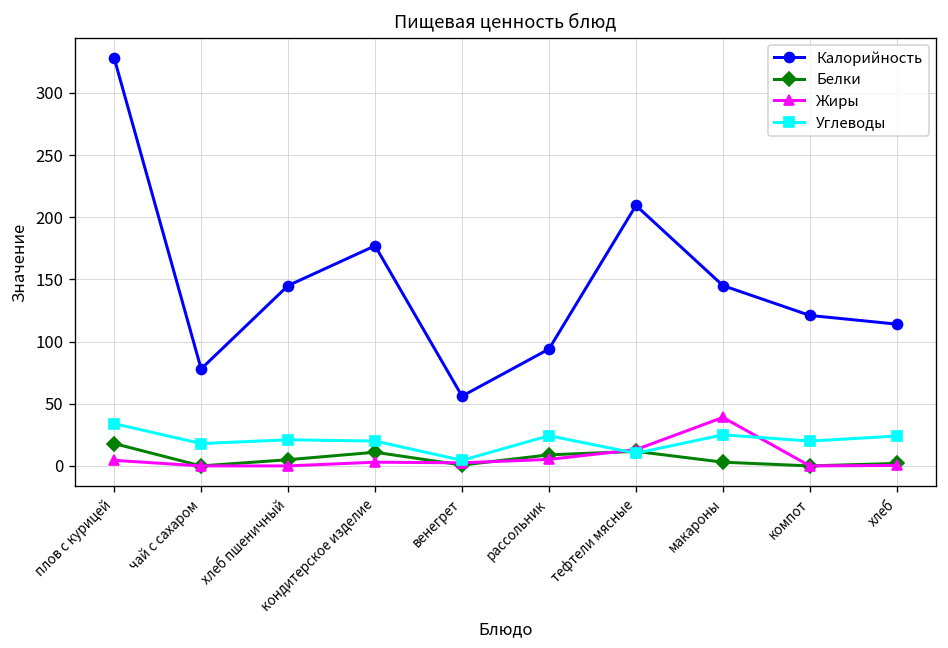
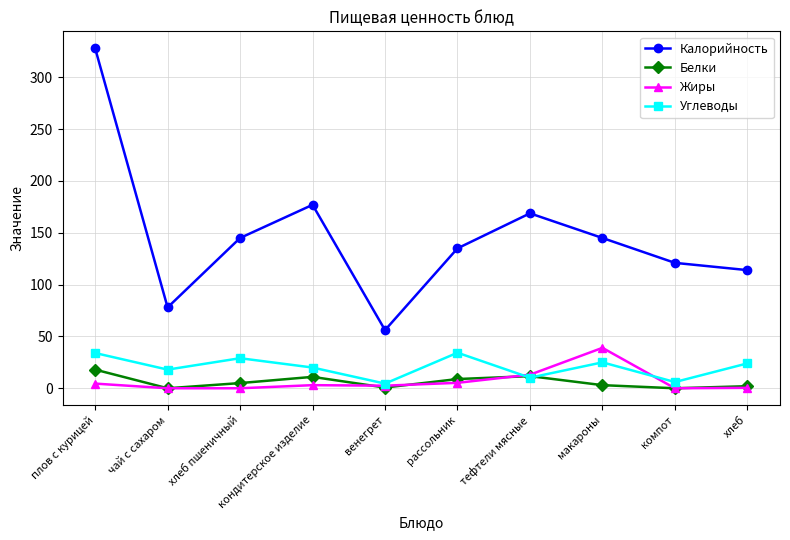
Углеводы, хлеб пшеничный: 21 -> 29
Калорийность, рассольник: 94 -> 135
Углеводы, рассольник: 24 -> 34
Калорийность, тефтели мясные: 209 -> 169
Углеводы, компот: 20 -> 6
